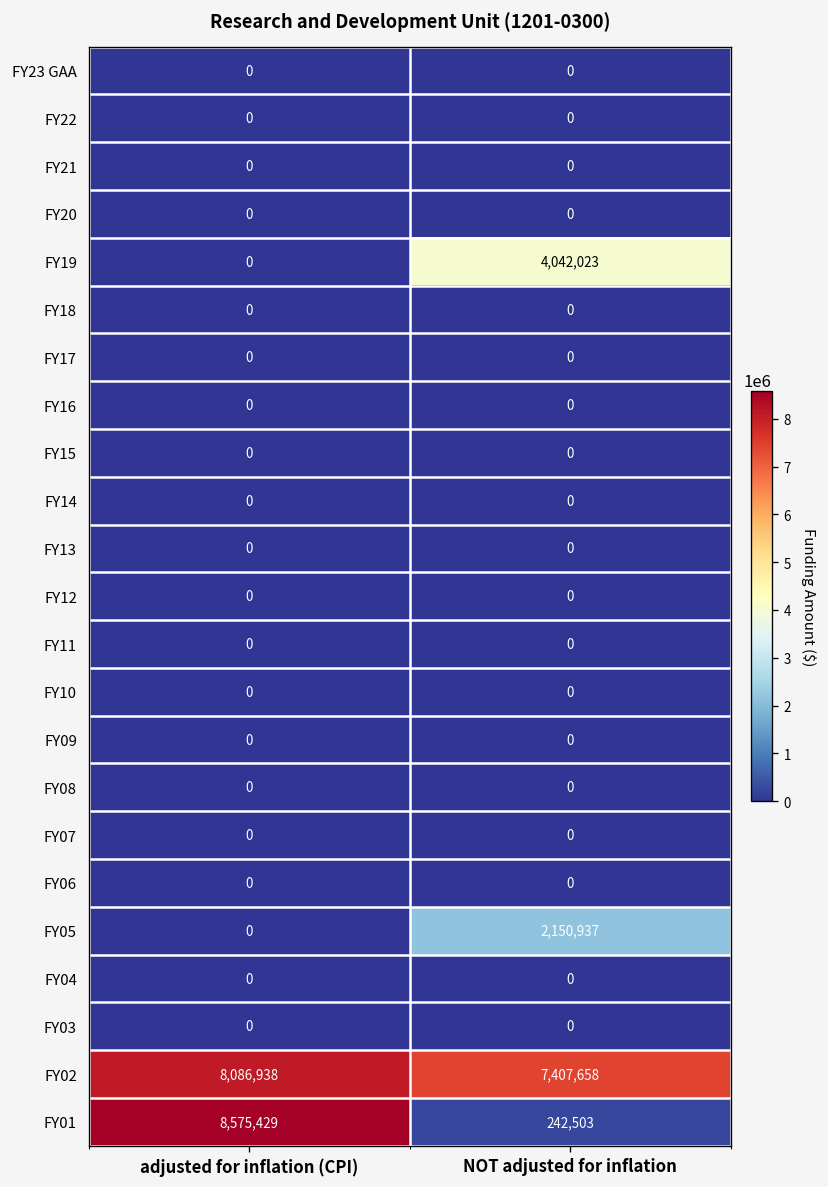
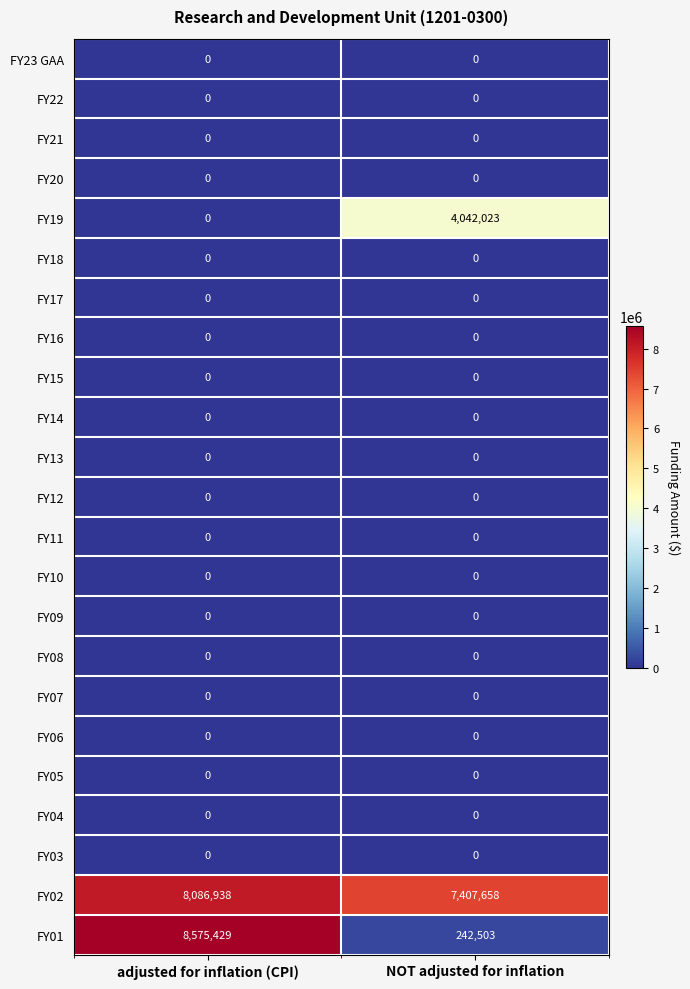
FY05, NOT adjusted for inflation: 2,150,937 -> 0
